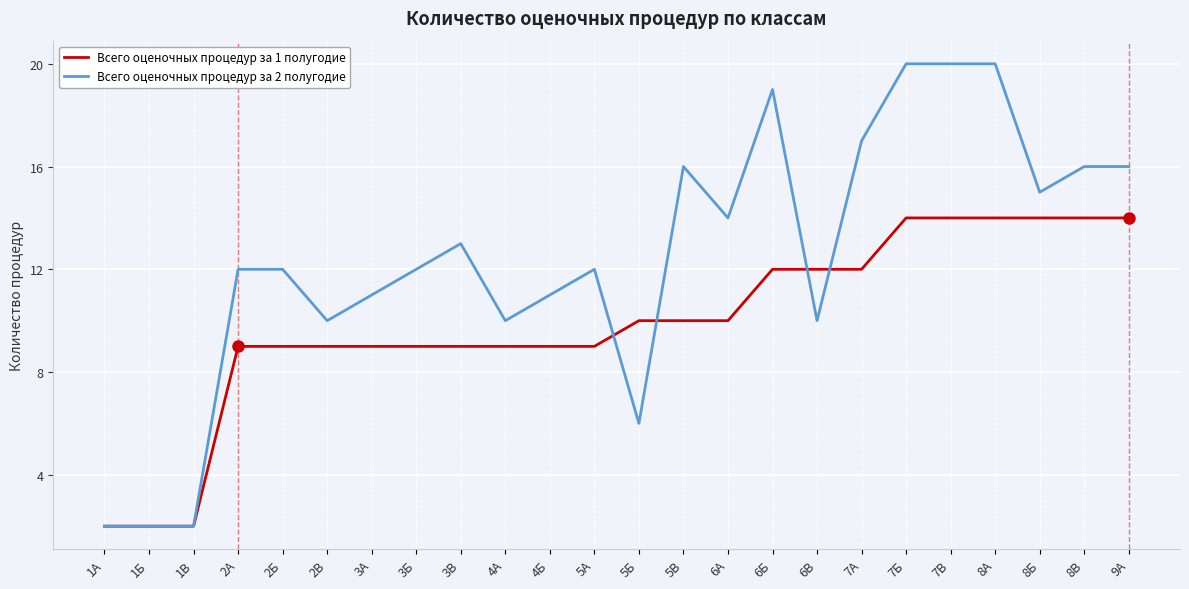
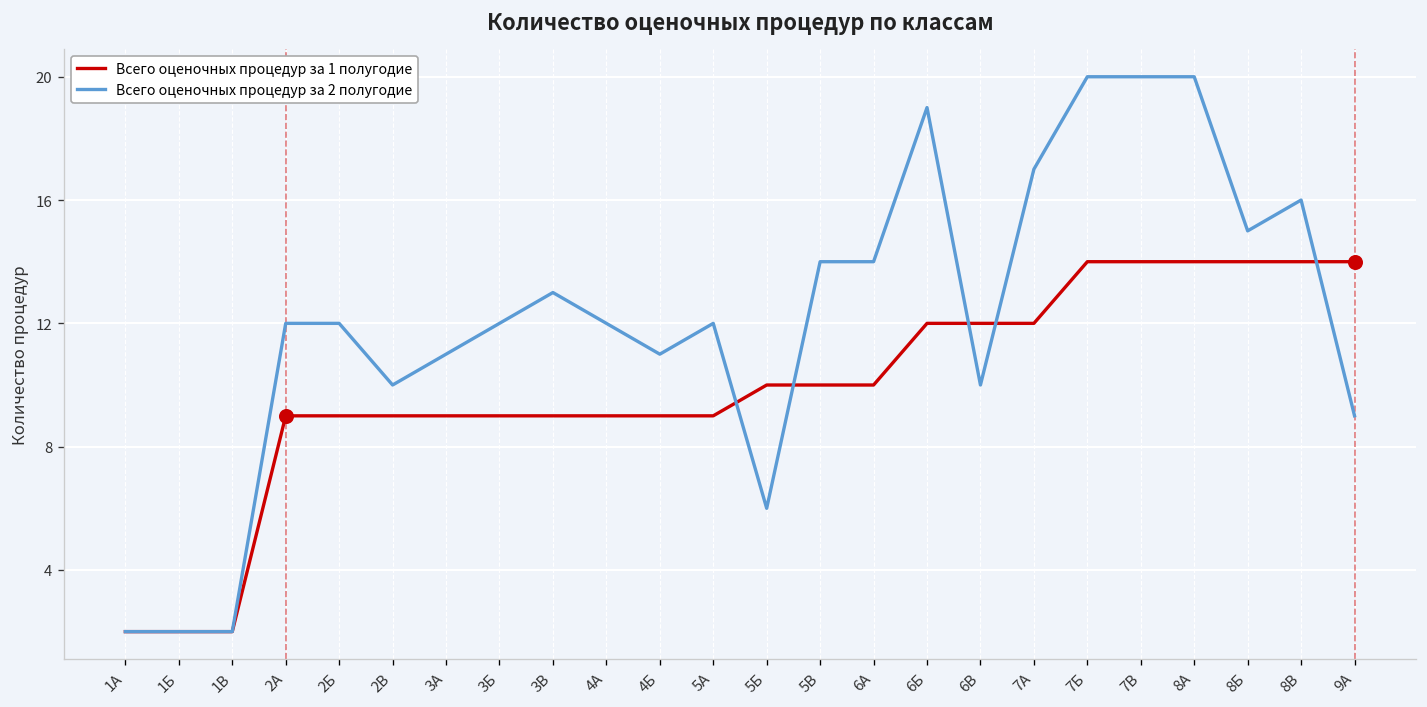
Всего оценочных процедур за 2 полугодие, 4А: 10 -> 12
Всего оценочных процедур за 2 полугодие, 5В: 16 -> 14
Всего оценочных процедур за 2 полугодие, 9А: 16 -> 9
